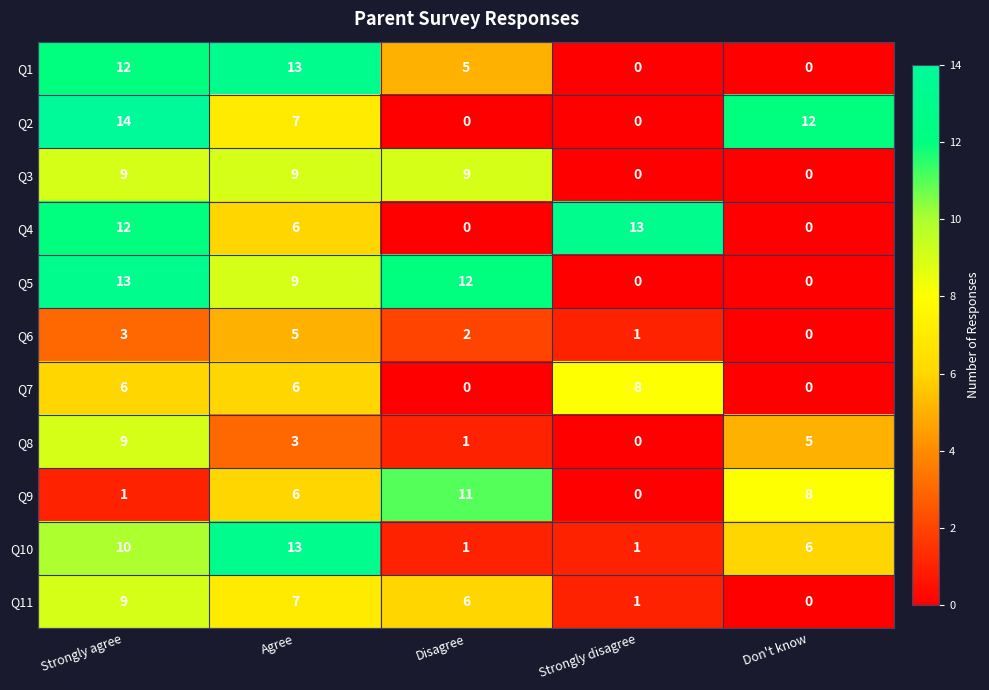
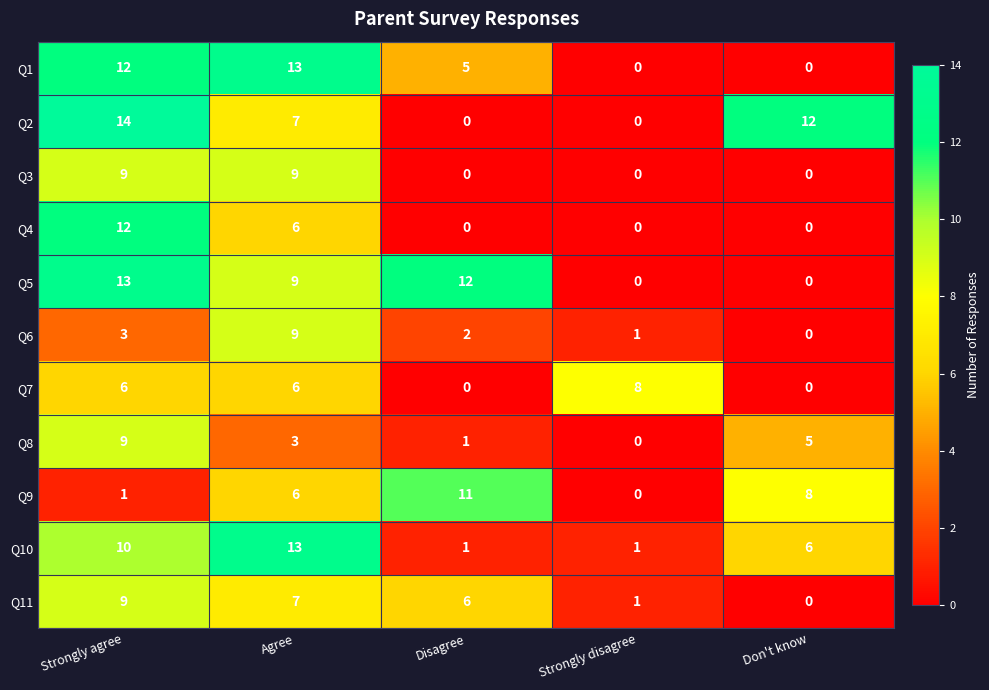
Q3, Disagree: 9 -> 0
Q4, Strongly disagree: 13 -> 0
Q6, Agree: 5 -> 9
